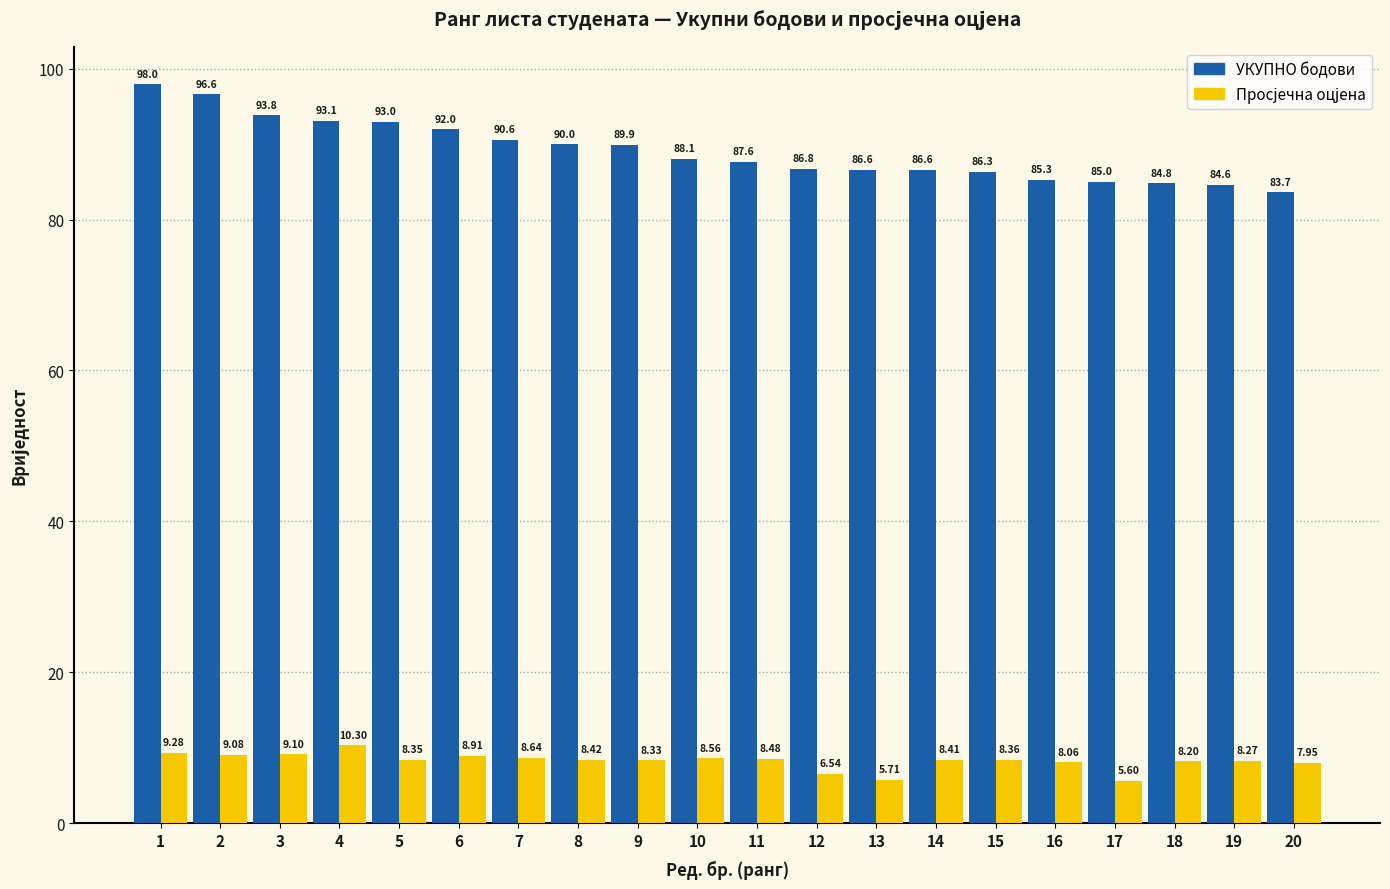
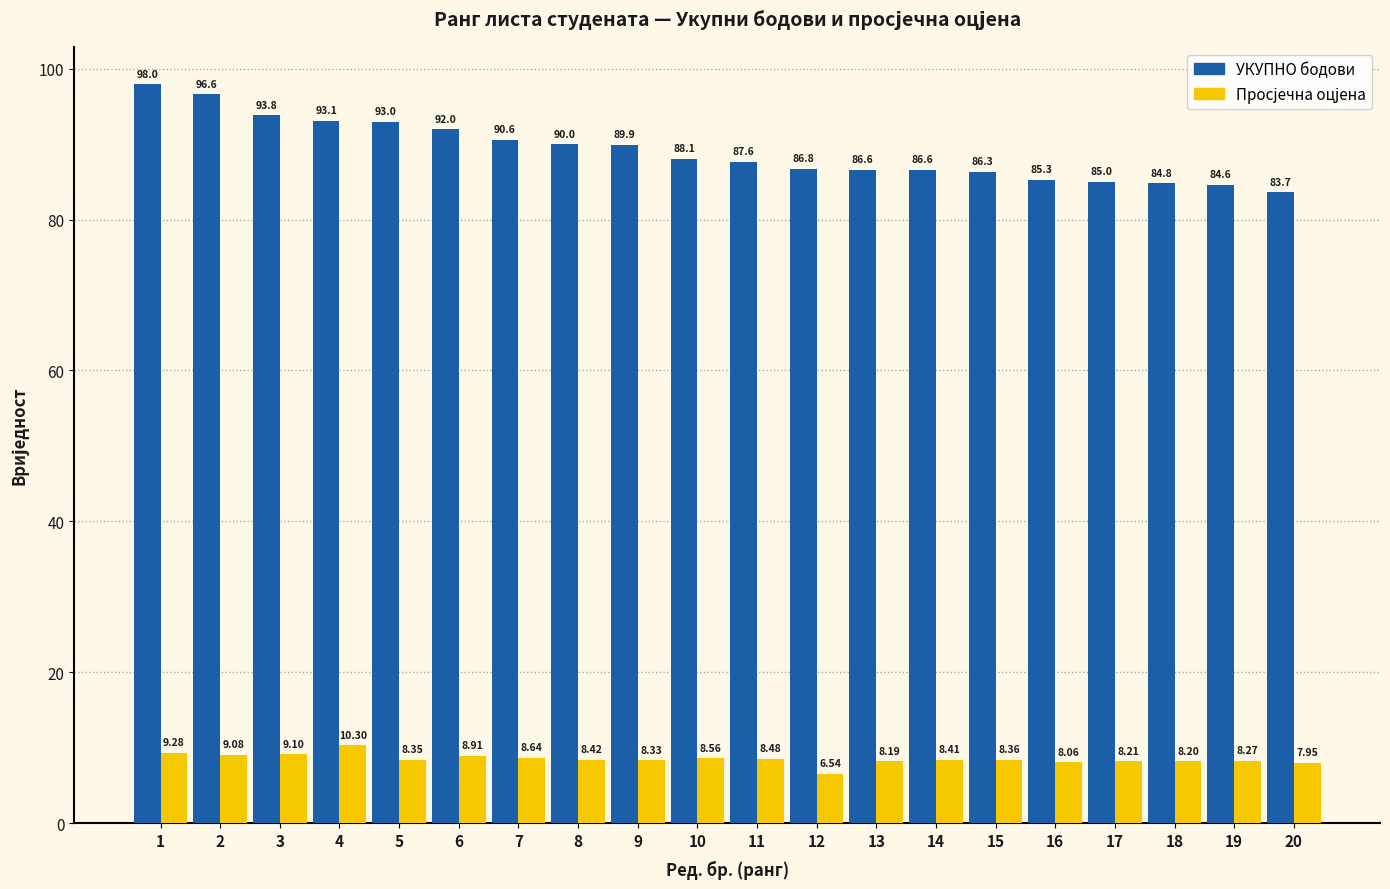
Просјечна оцјена, 13: 5.71 -> 8.19
Просјечна оцјена, 17: 5.60 -> 8.21
